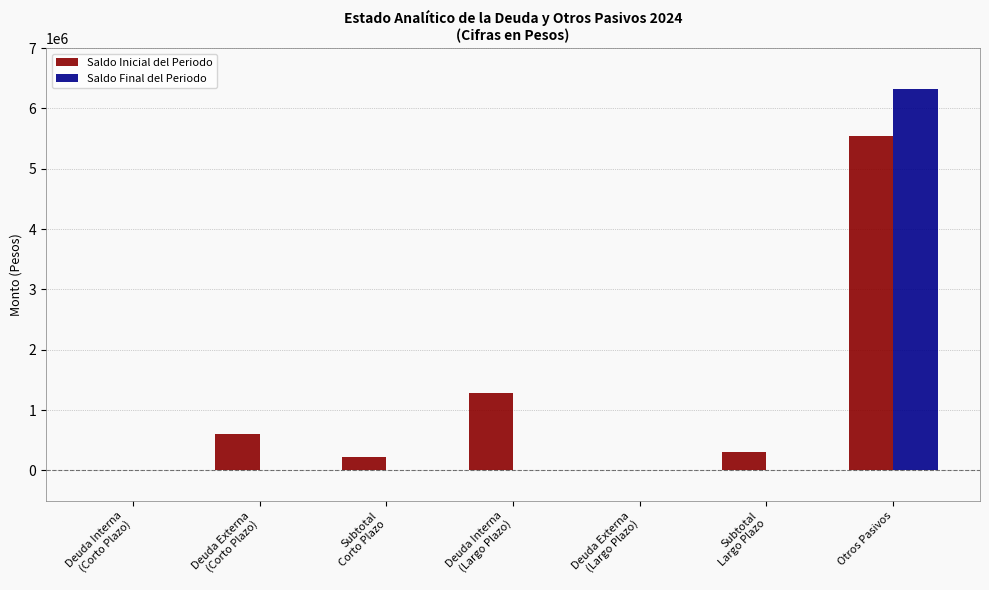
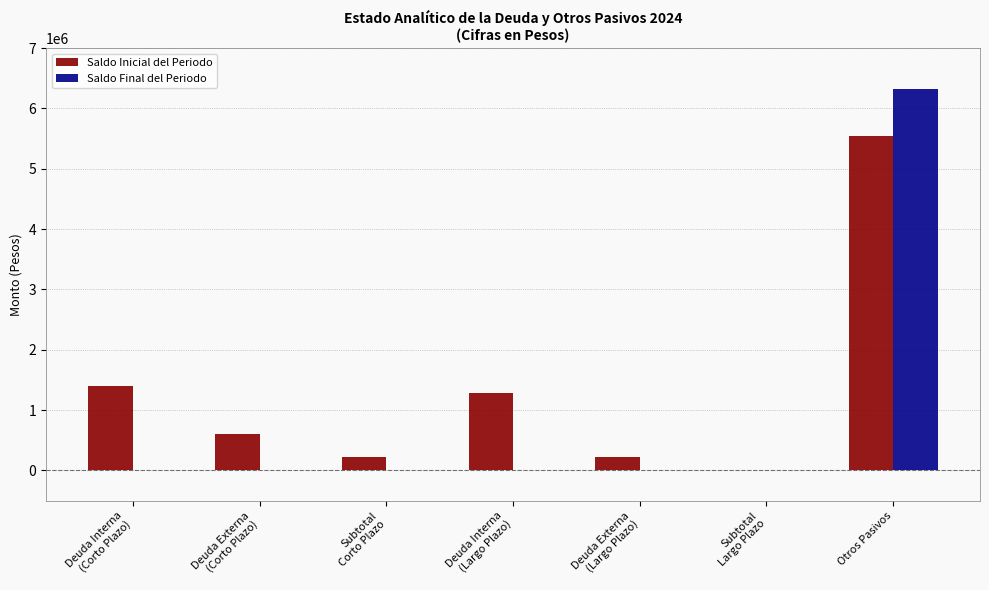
Saldo Inicial del Periodo, Deuda Interna (Corto Plazo): 0 -> 1400000
Saldo Inicial del Periodo, Deuda Externa (Largo Plazo): 0 -> 200000
Saldo Inicial del Periodo, Subtotal Largo Plazo: 300000 -> 0
